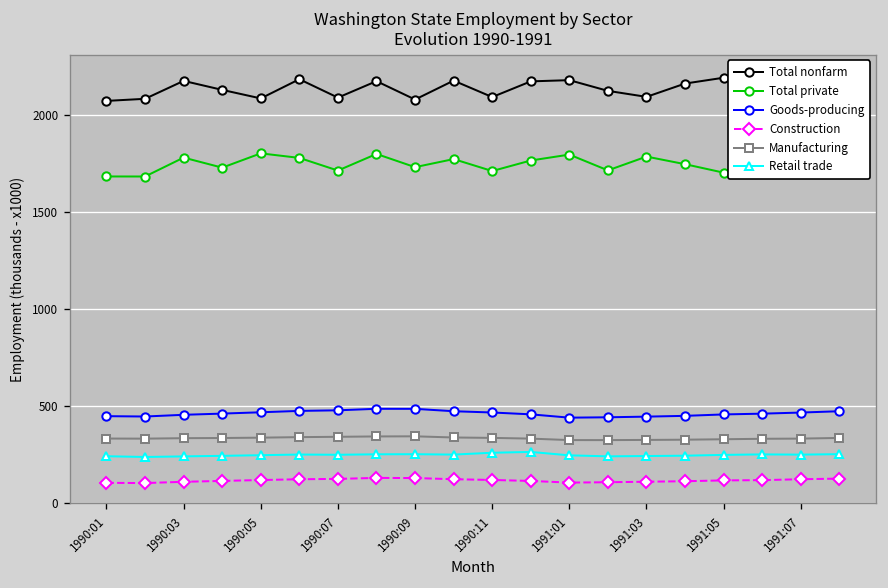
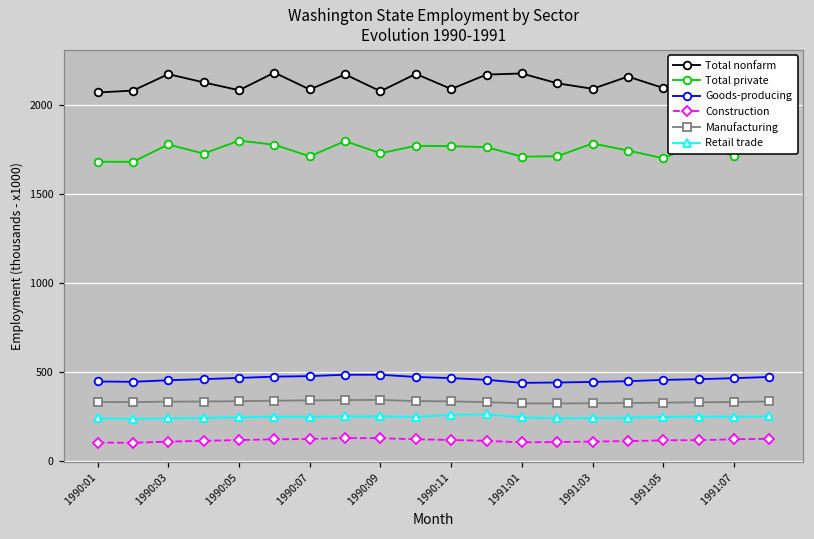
Total private, 1990:11: 1710 -> 1770
Total private, 1991:01: 1790 -> 1710
Total nonfarm, 1991:05: 2190 -> 2100
